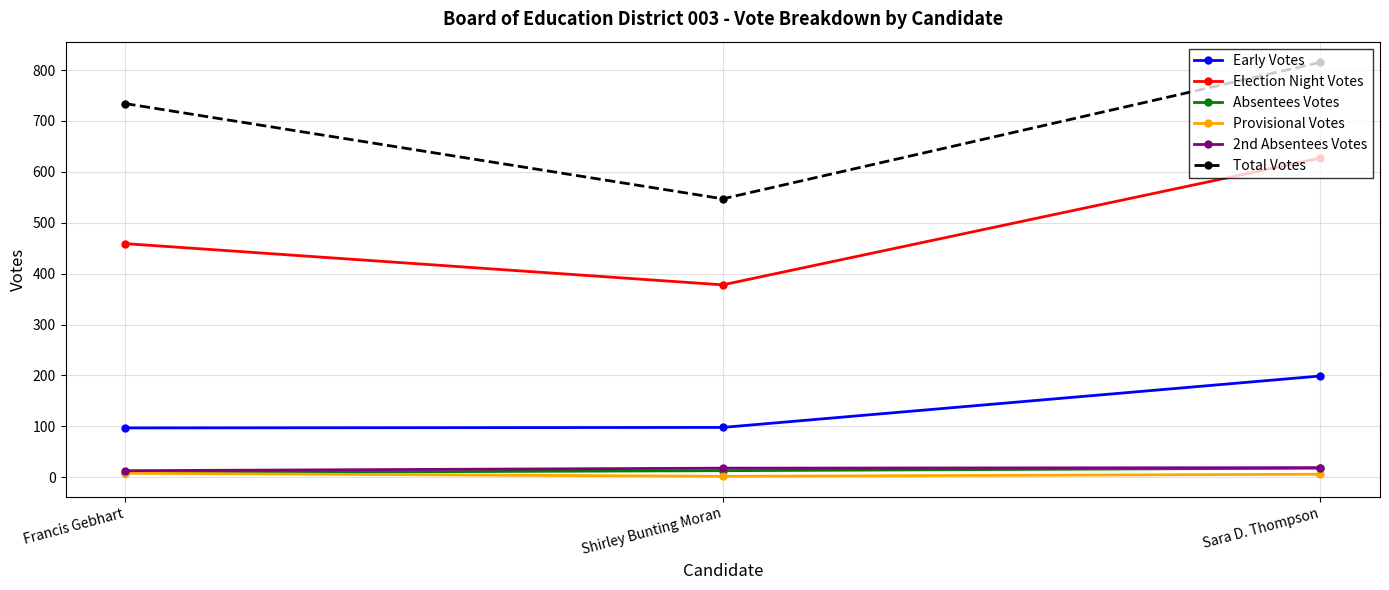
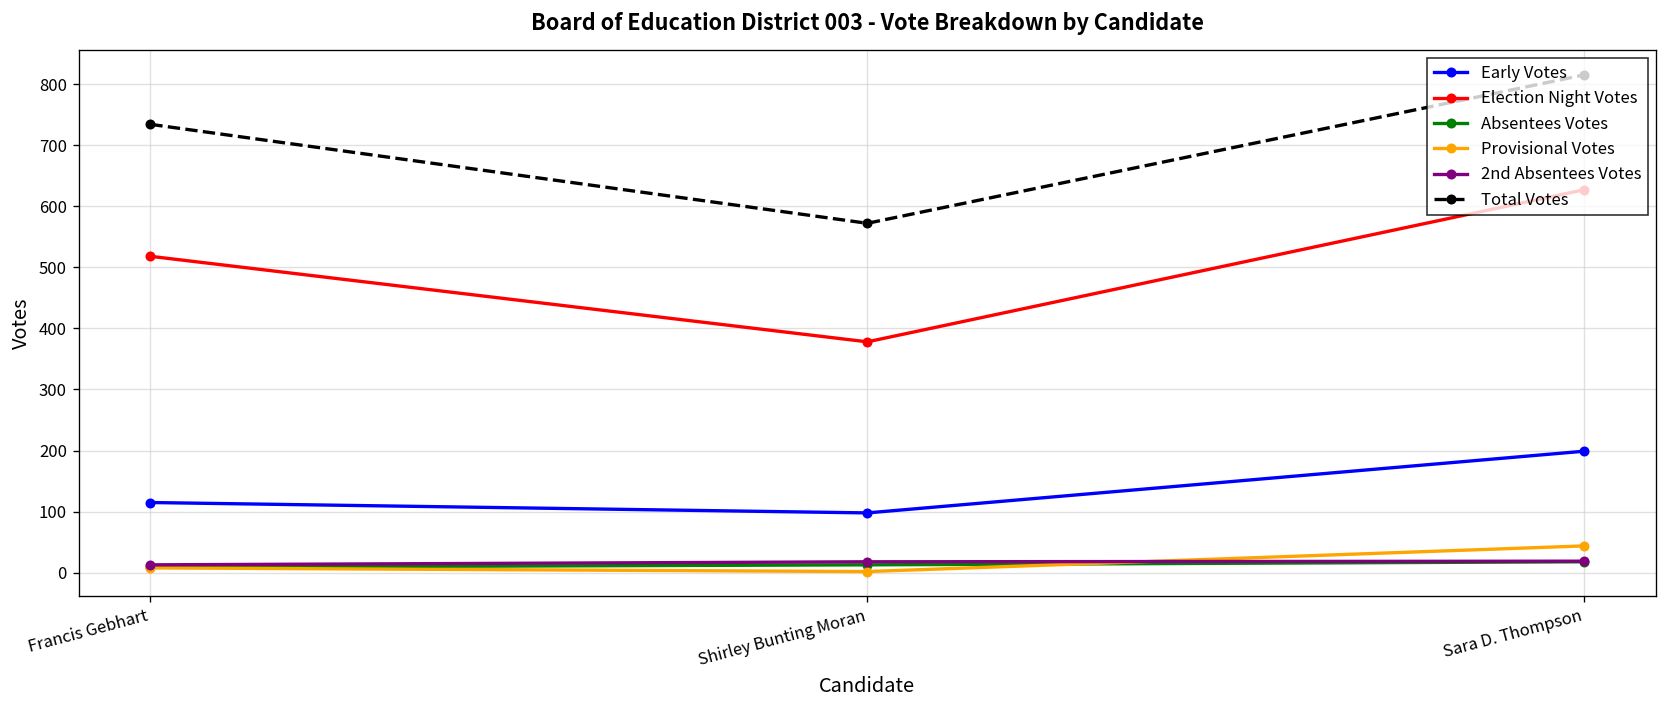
Early Votes, Francis Gebhart: 100 -> 120
Election Night Votes, Francis Gebhart: 460 -> 520
Total Votes, Shirley Bunting Moran: 550 -> 570
Provisional Votes, Sara D. Thompson: 10 -> 40
